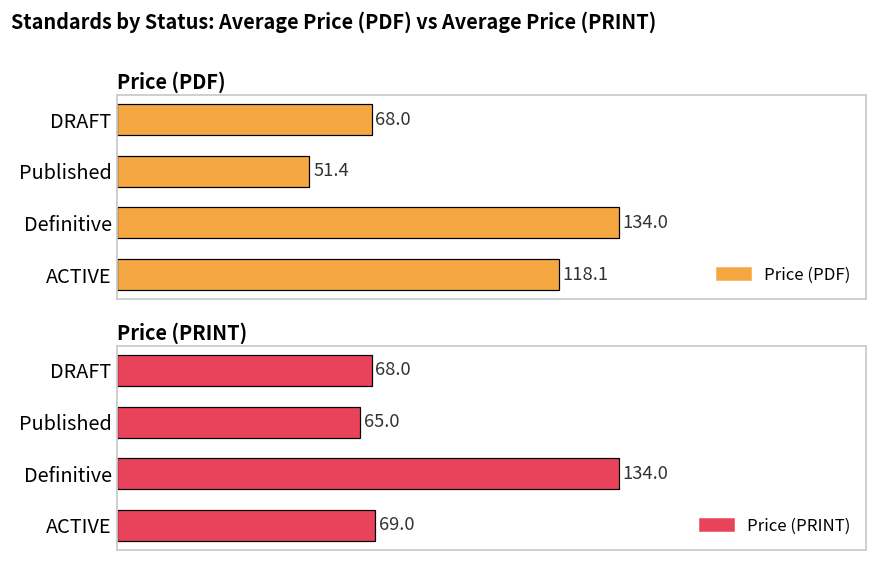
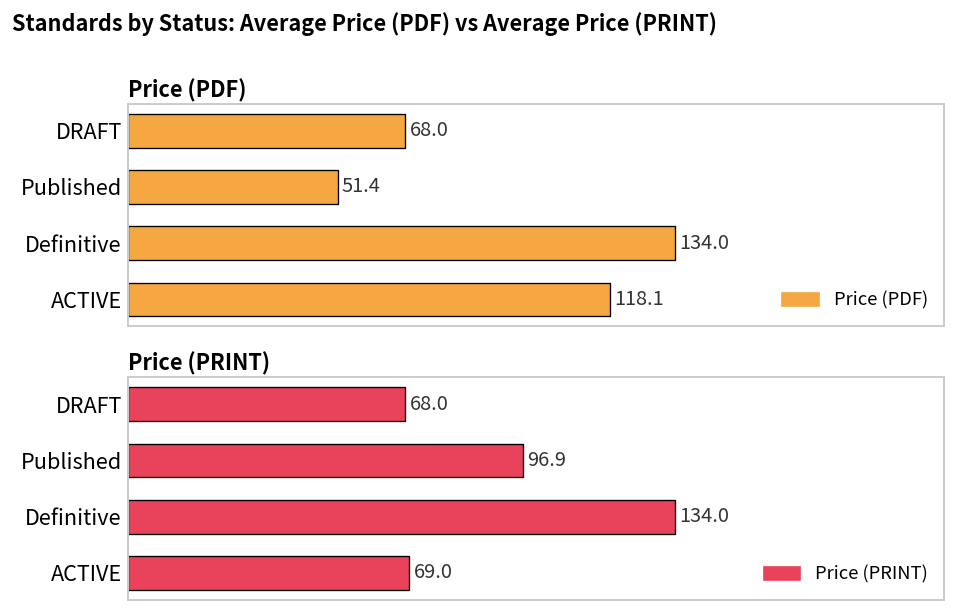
Price (PRINT), Published: 65.0 -> 96.9
